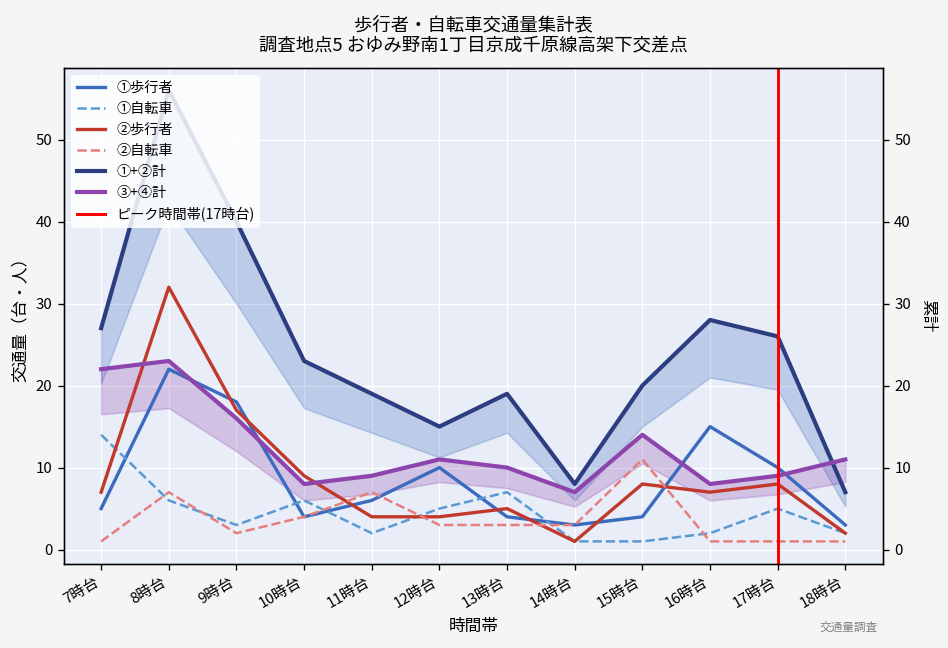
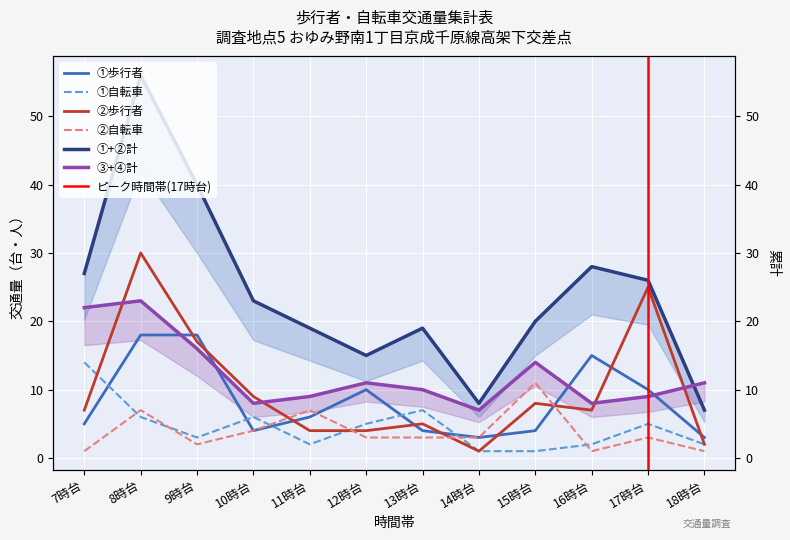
①歩行者, 8時台: 22 -> 18
②歩行者, 8時台: 32 -> 30
②歩行者, 17時台: 8 -> 25
②自転車, 17時台: 1 -> 3
